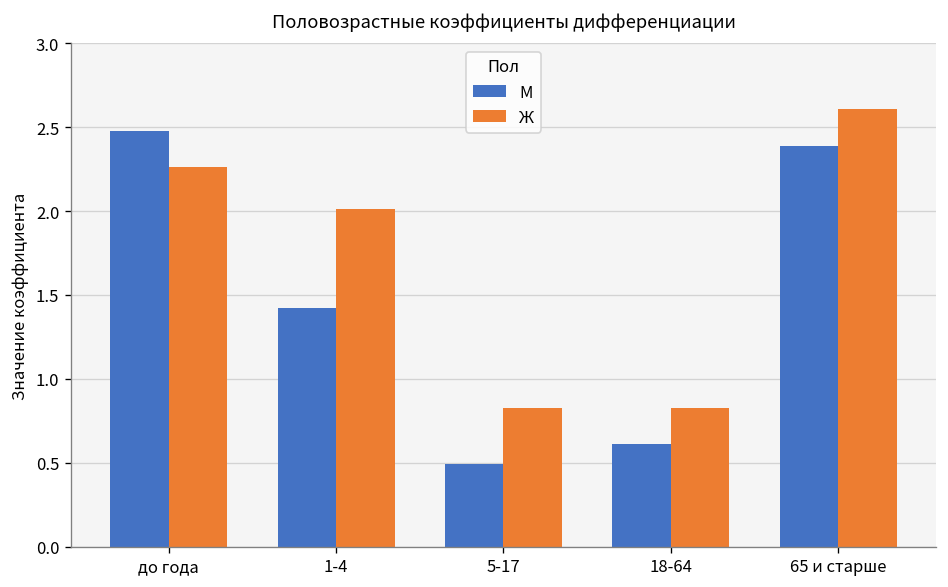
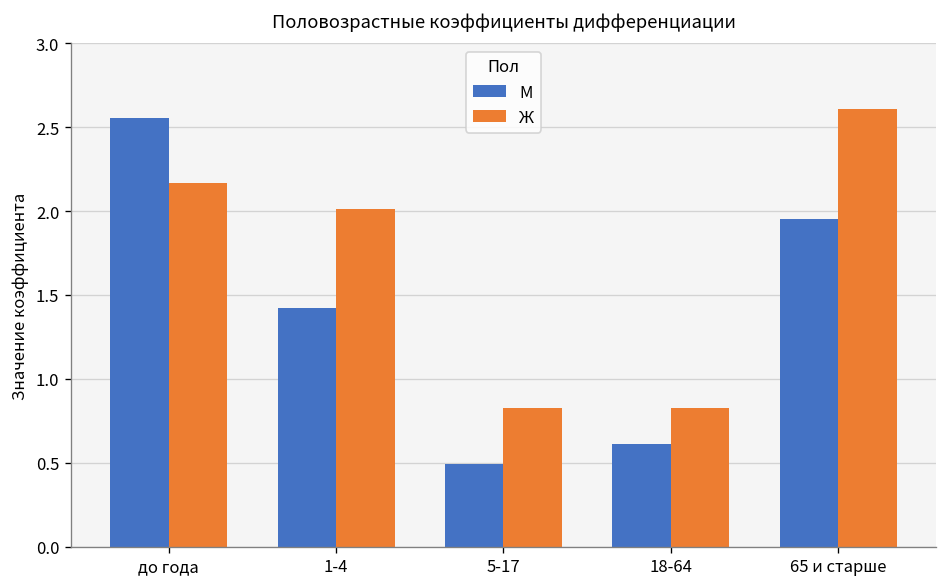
М, до года: 2.48 -> 2.55
Ж, до года: 2.26 -> 2.17
М, 65 и старше: 2.39 -> 1.95
